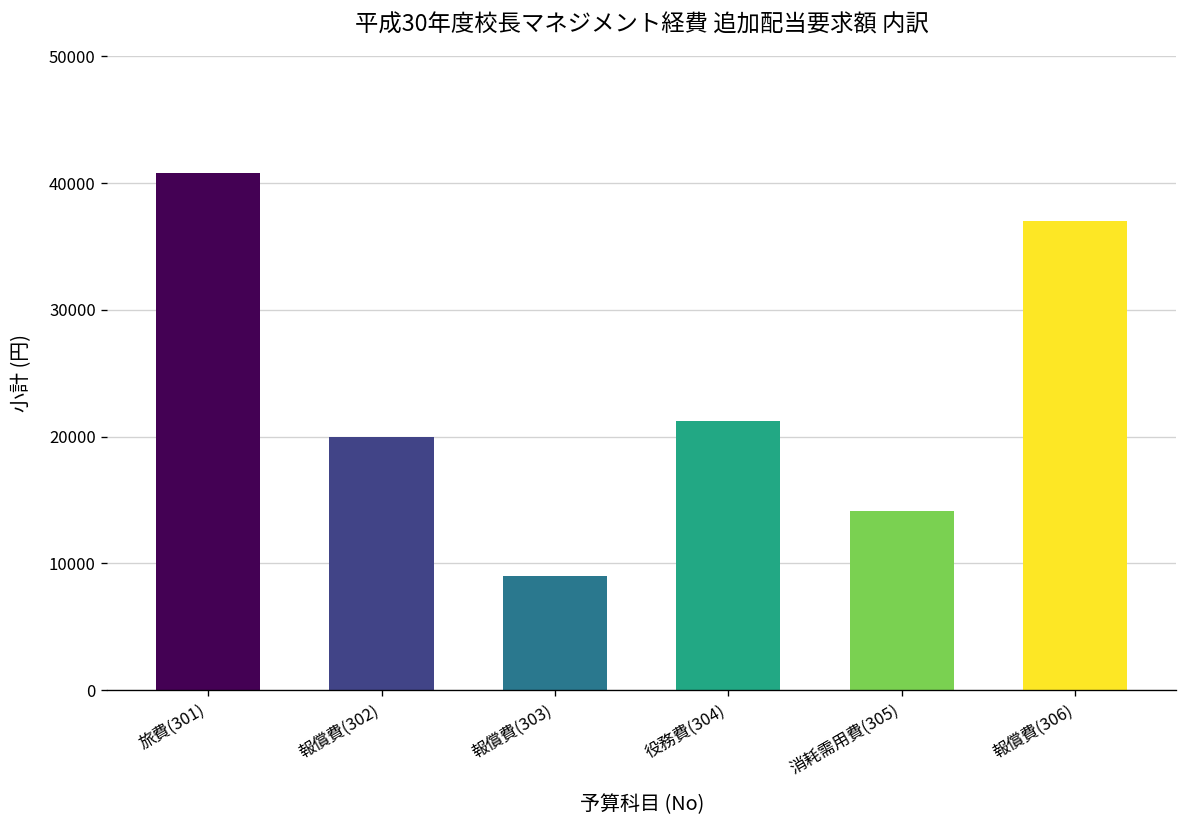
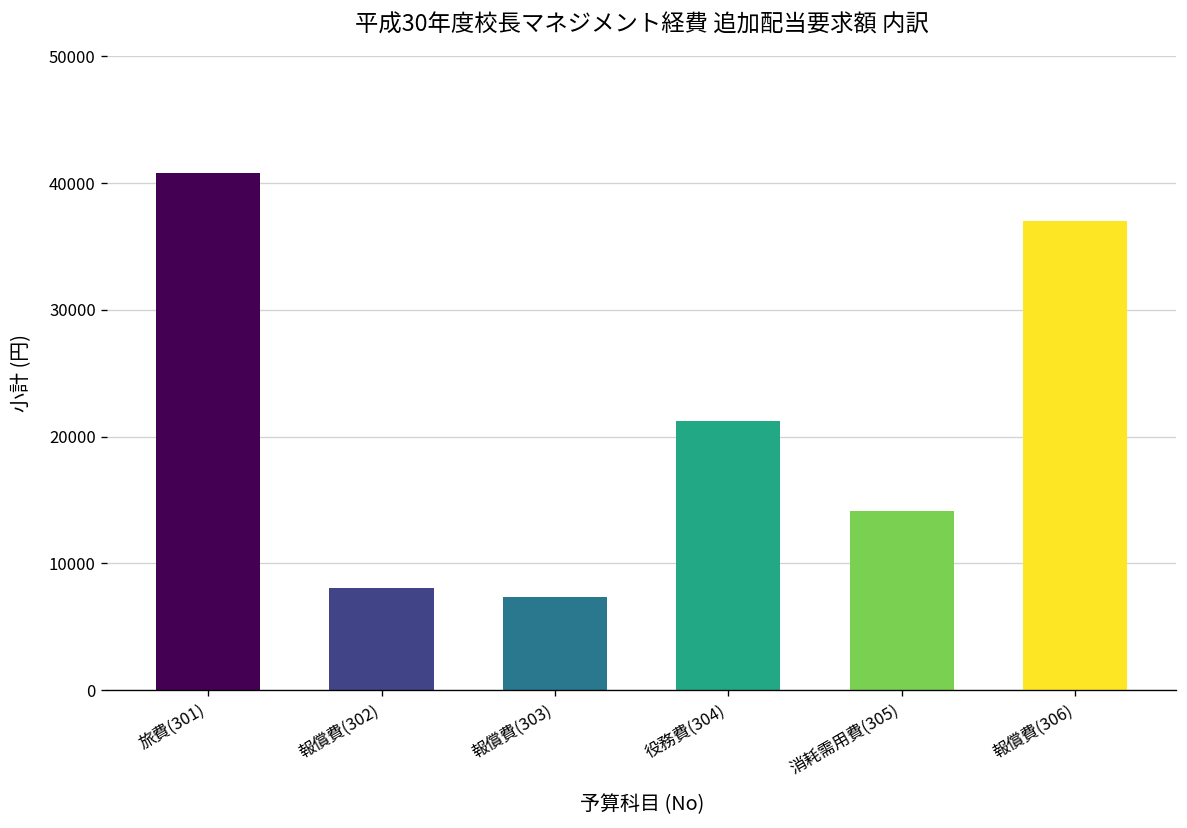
報償費(302): 20000 -> 8000
報償費(303): 9000 -> 7300
